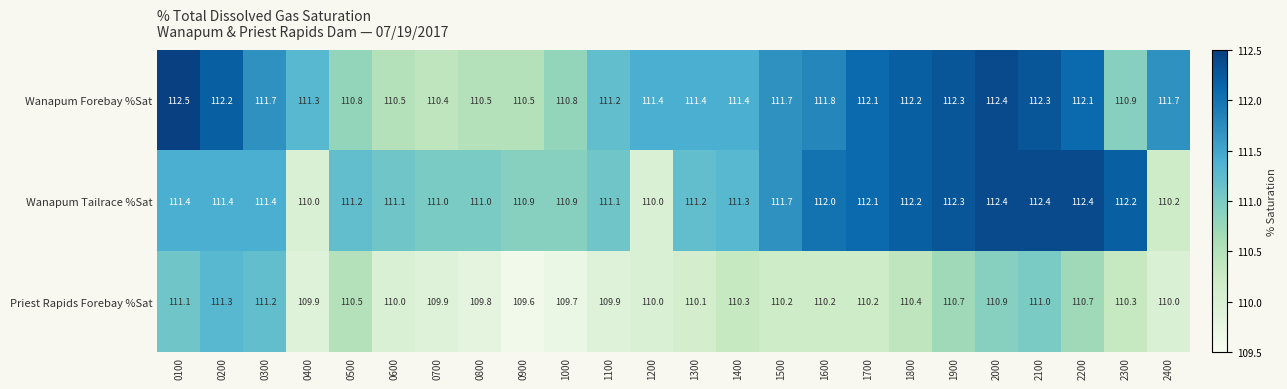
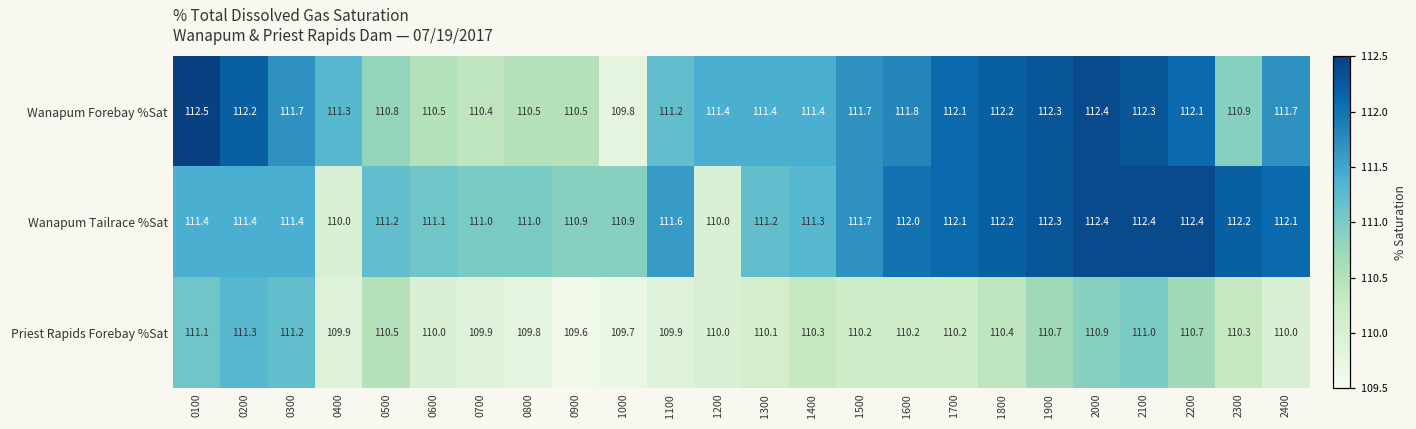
Wanapum Forebay %Sat, 1000: 110.8 -> 109.8
Wanapum Tailrace %Sat, 1100: 111.1 -> 111.6
Wanapum Tailrace %Sat, 2400: 110.2 -> 112.1
